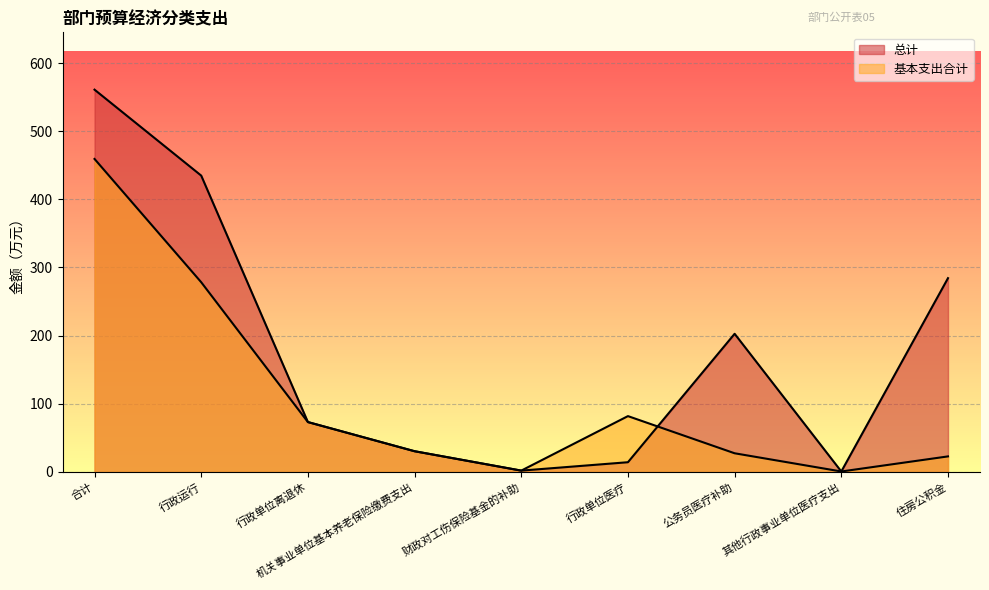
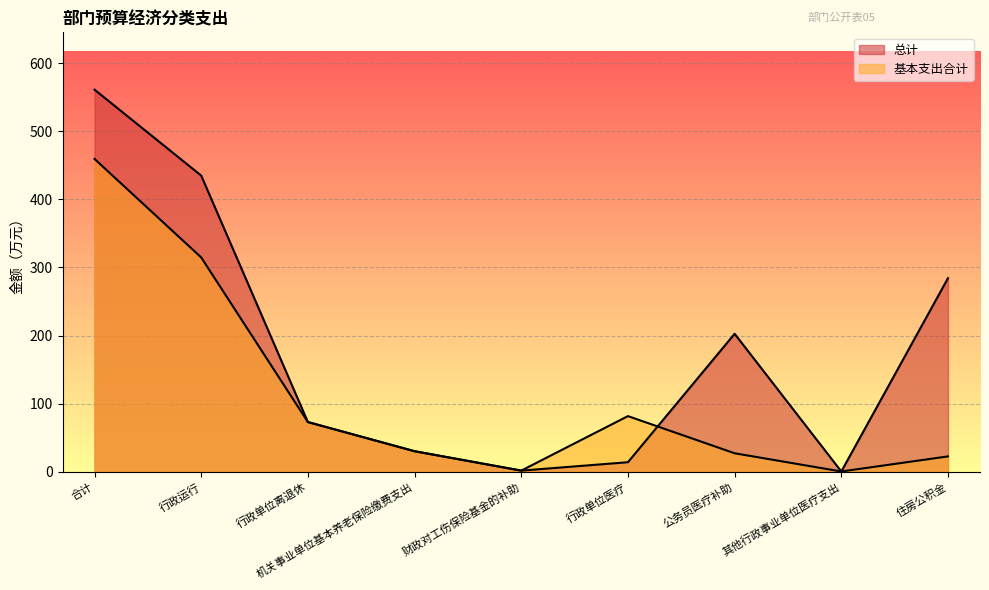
基本支出合计, 行政运行: 280 -> 310
